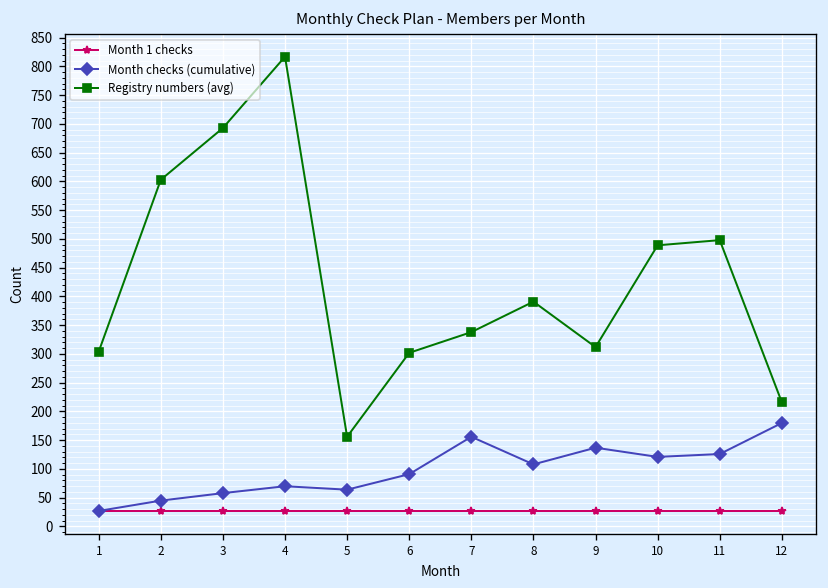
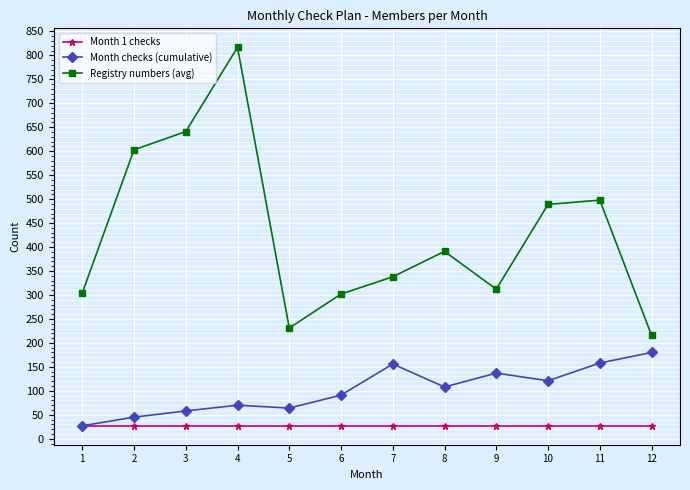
Registry numbers (avg), 3: 690 -> 640
Registry numbers (avg), 5: 160 -> 230
Month checks (cumulative), 11: 130 -> 160
